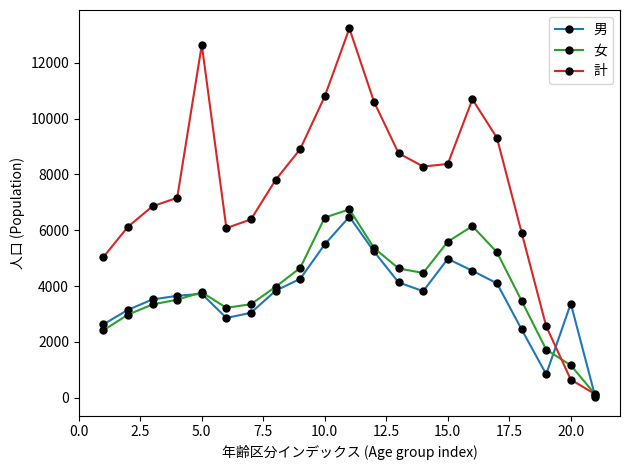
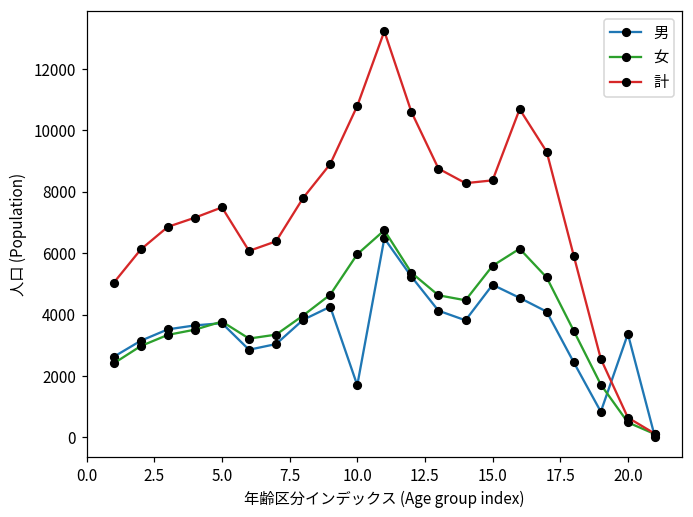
計, 5.0: 12600 -> 7500
男, 10.0: 5500 -> 1700
女, 10.0: 6500 -> 6000
女, 20.0: 1200 -> 500
